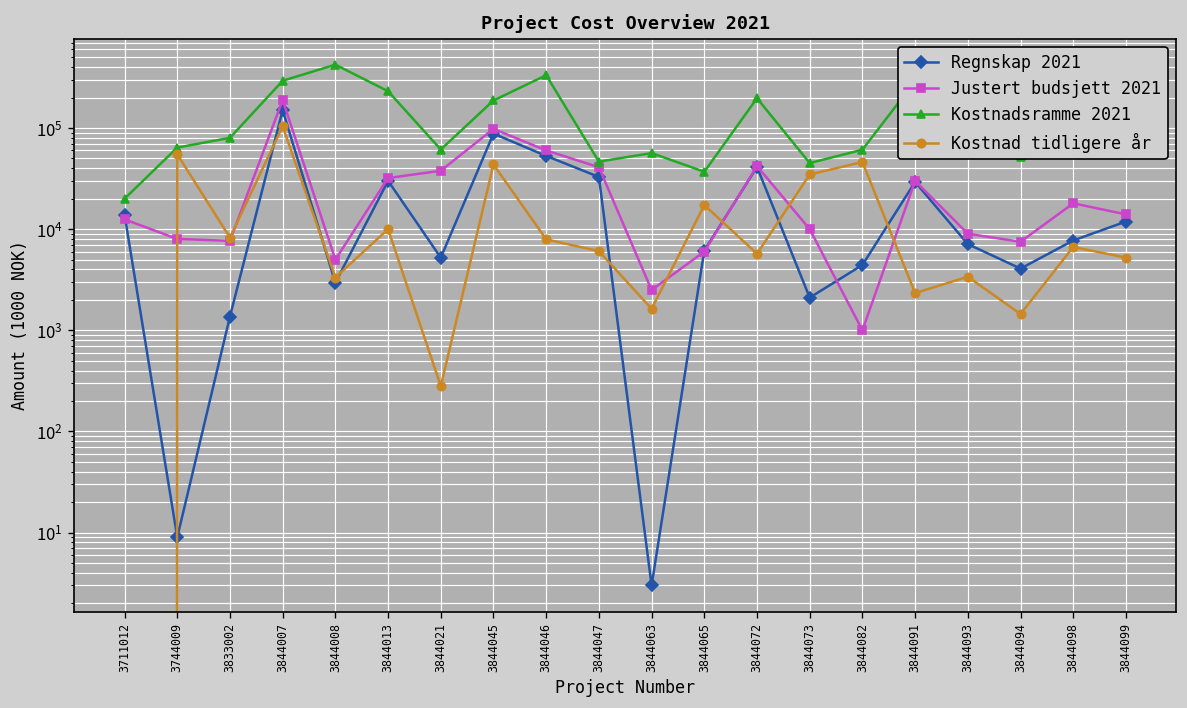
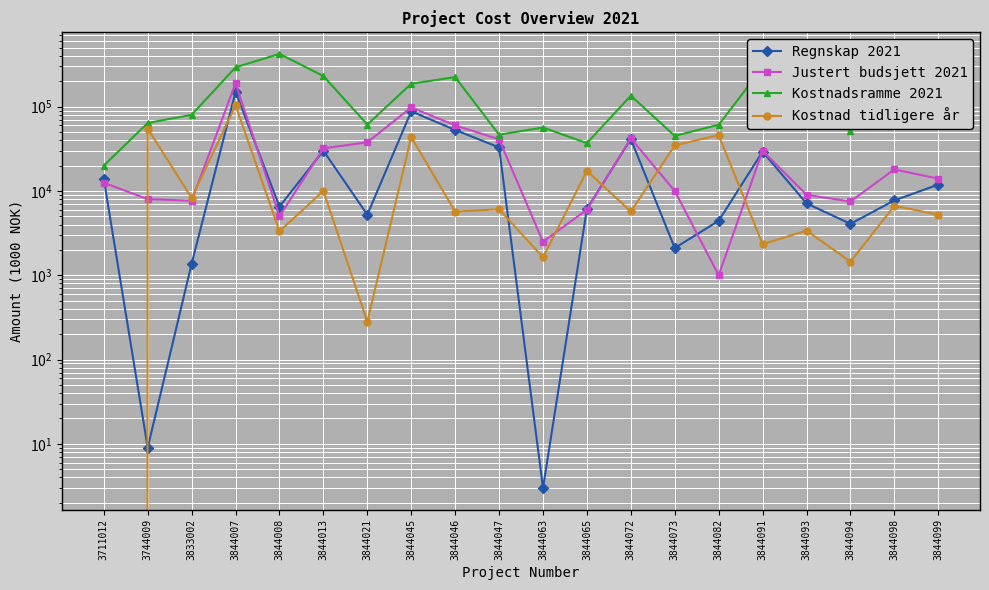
Regnskap 2021, 3844008: 3000 -> 7000
Kostnadsramme 2021, 3844046: 330000 -> 220000
Kostnad tidligere år, 3844046: 8000 -> 6000
Kostnadsramme 2021, 3844072: 200000 -> 140000
